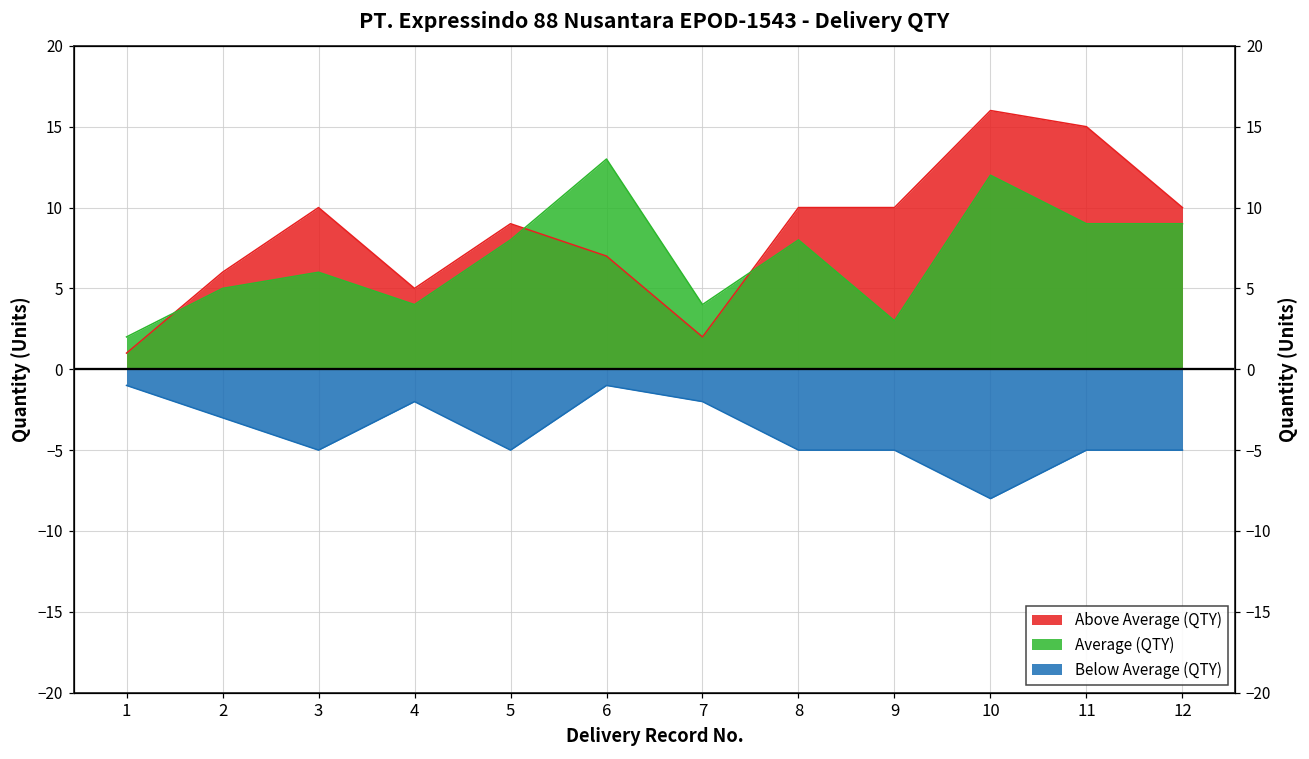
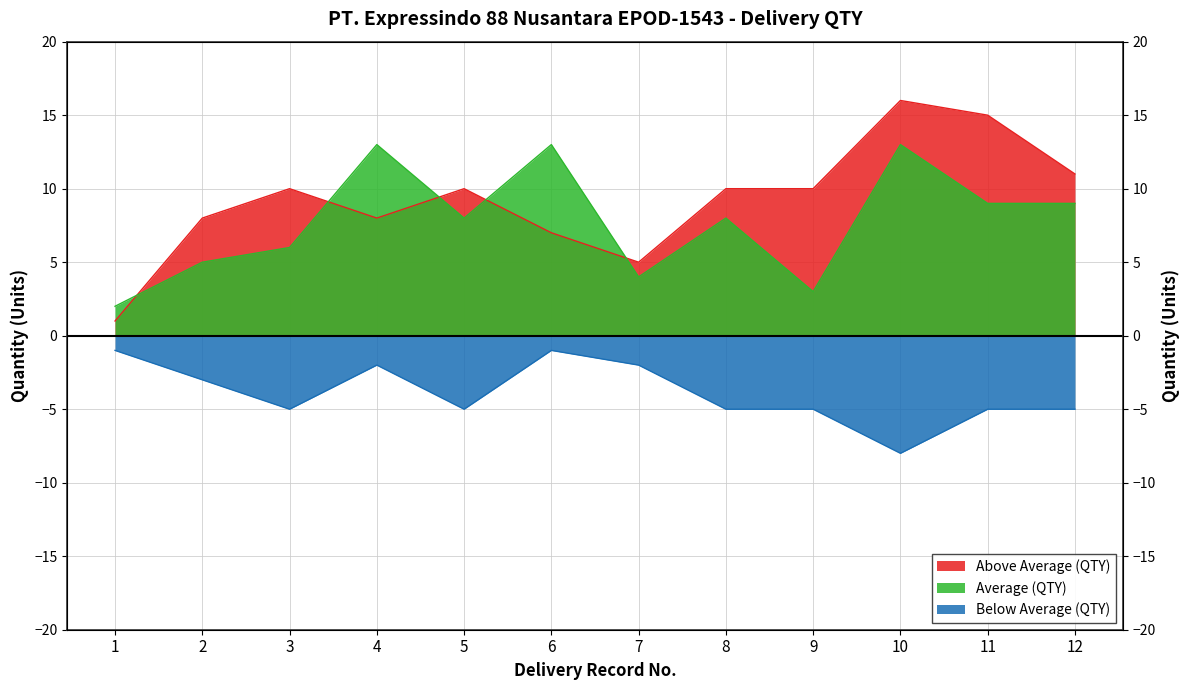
Above Average (QTY), 2: 6 -> 8
Above Average (QTY), 4: 5 -> 8
Average (QTY), 4: 4 -> 13
Above Average (QTY), 5: 9 -> 10
Above Average (QTY), 7: 2 -> 5
Average (QTY), 10: 12 -> 13
Above Average (QTY), 12: 10 -> 11
